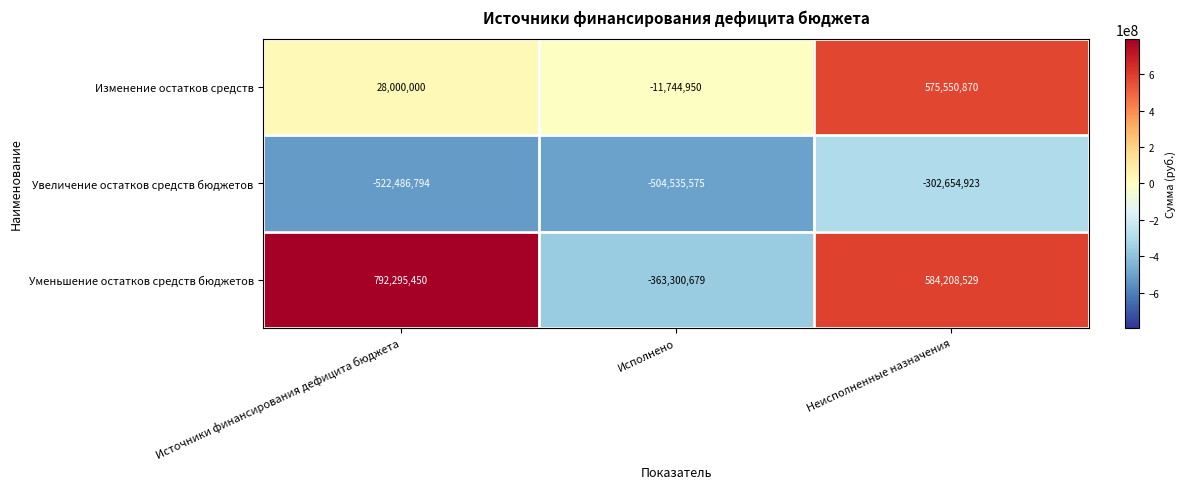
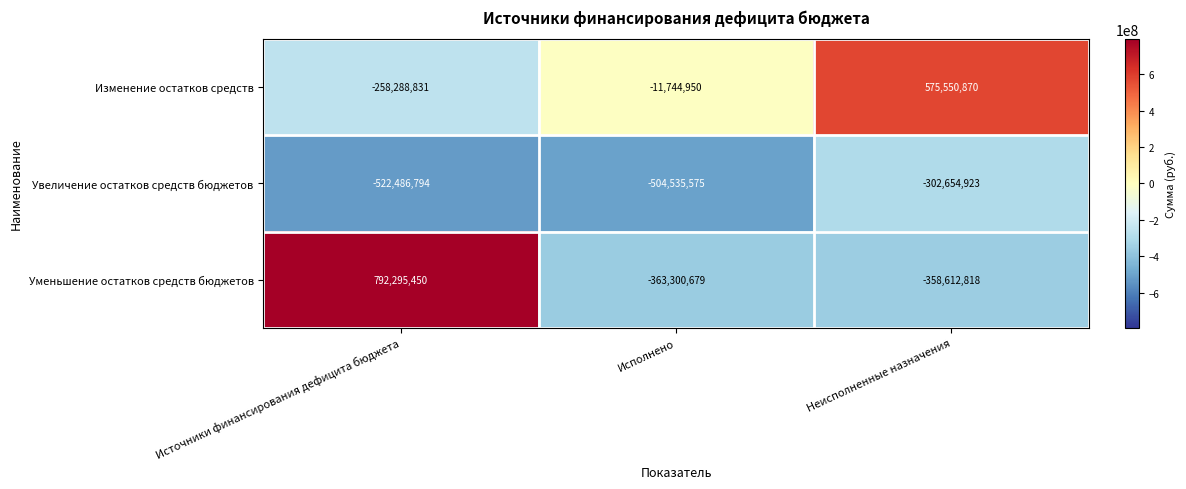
Изменение остатков средств, Источники финансирования дефицита бюджета: 28,000,000 -> -258,288,831
Уменьшение остатков средств бюджетов, Неисполненные назначения: 584,208,529 -> -358,612,818
